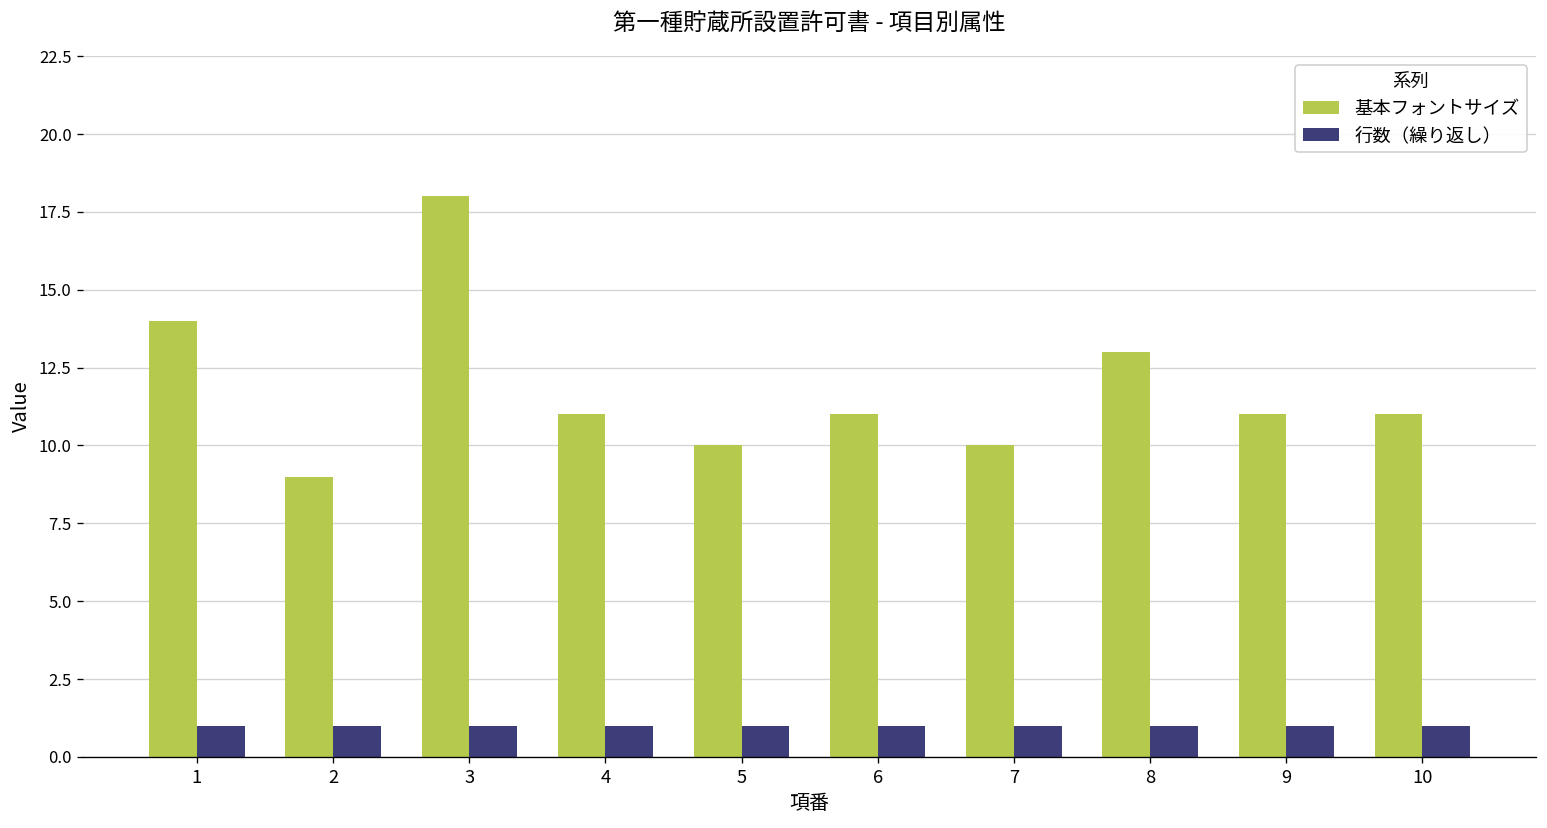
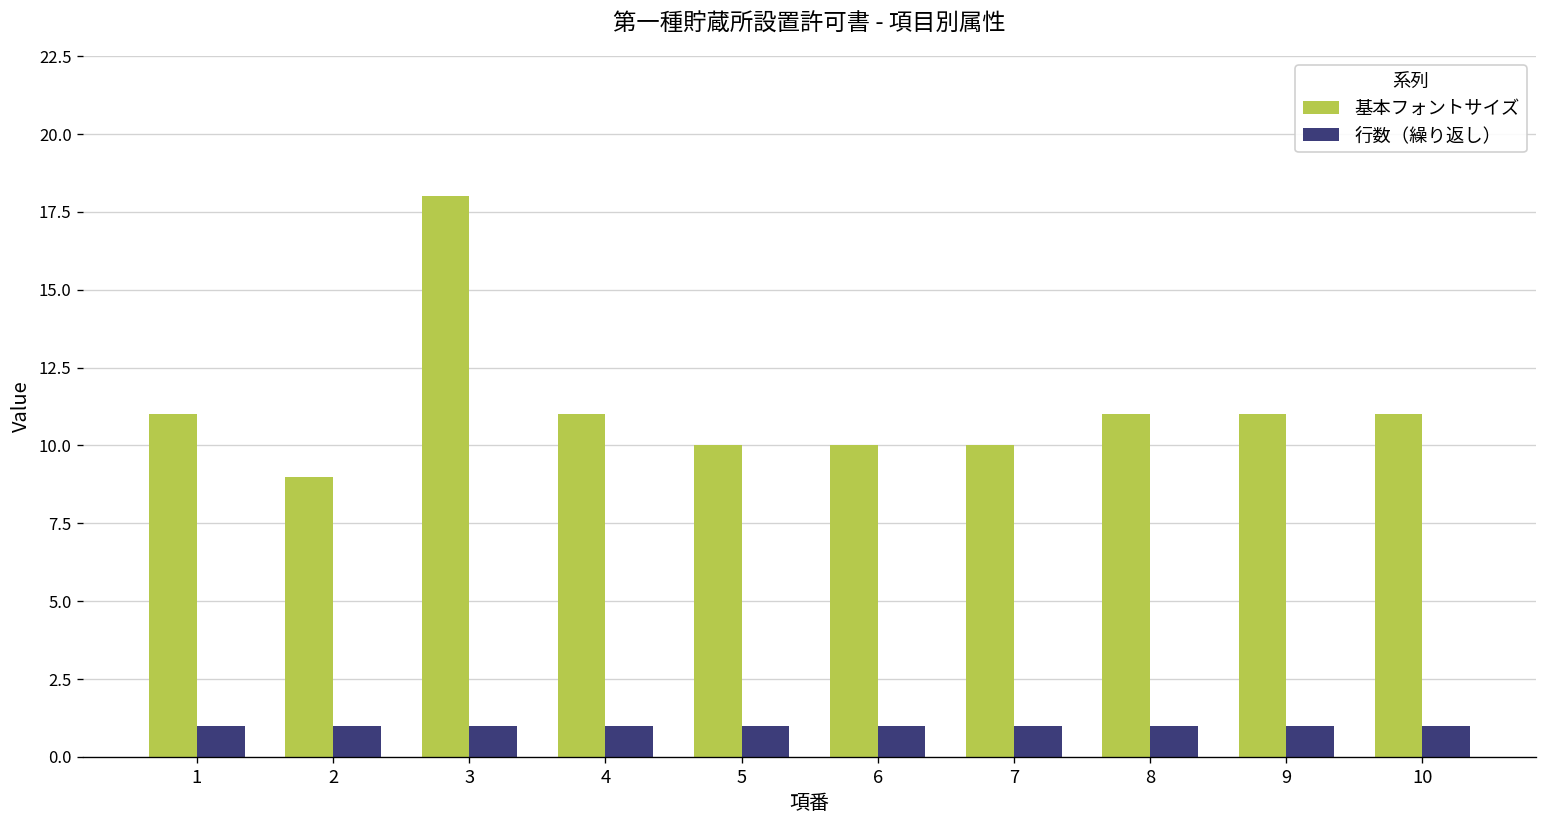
基本フォントサイズ, 1: 14 -> 11
基本フォントサイズ, 6: 11 -> 10
基本フォントサイズ, 8: 13 -> 11
